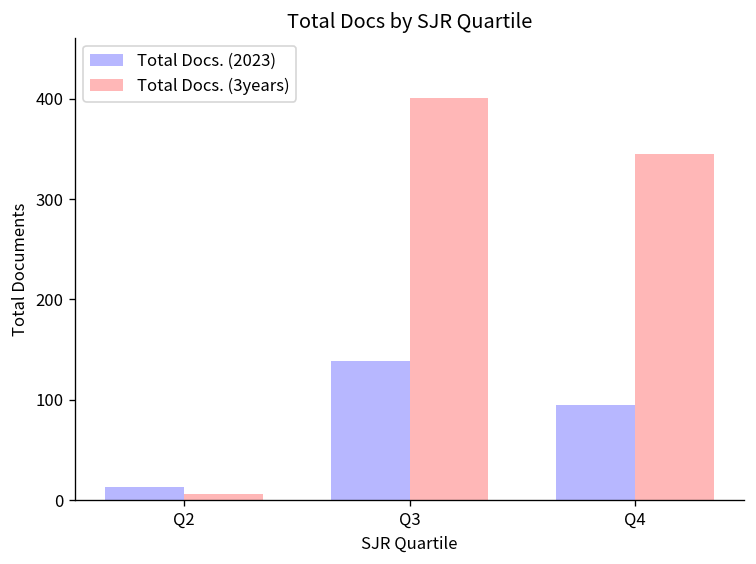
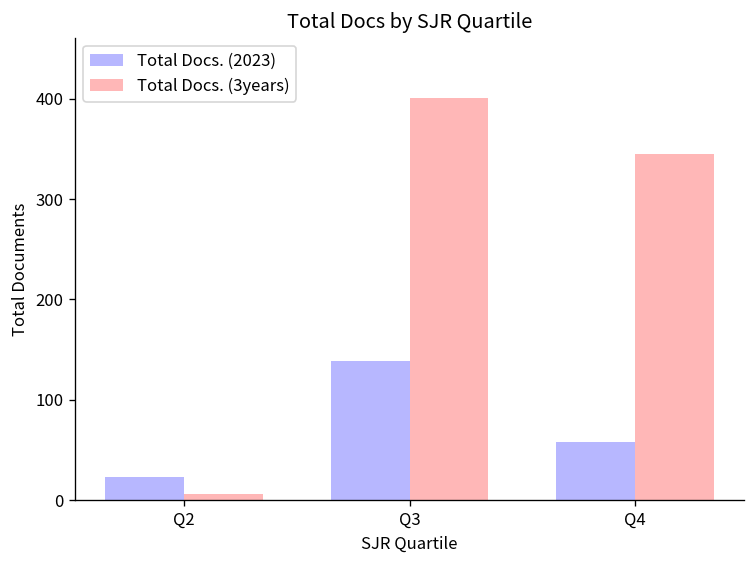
Total Docs. (2023), Q2: 10 -> 20
Total Docs. (2023), Q4: 100 -> 60
